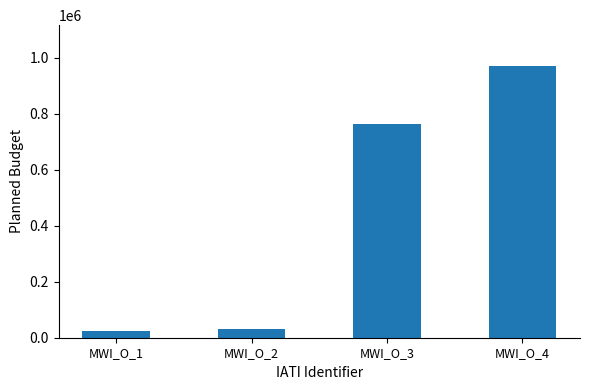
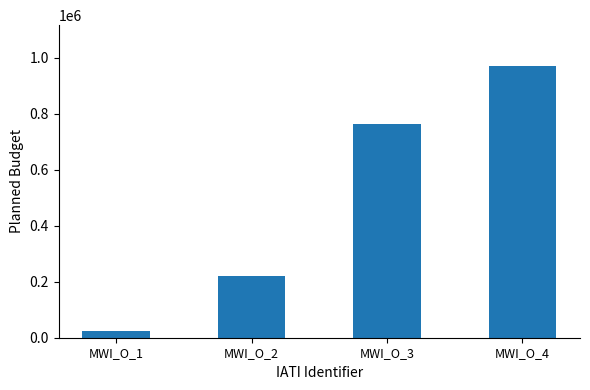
MWI_O_2: 30000 -> 220000
